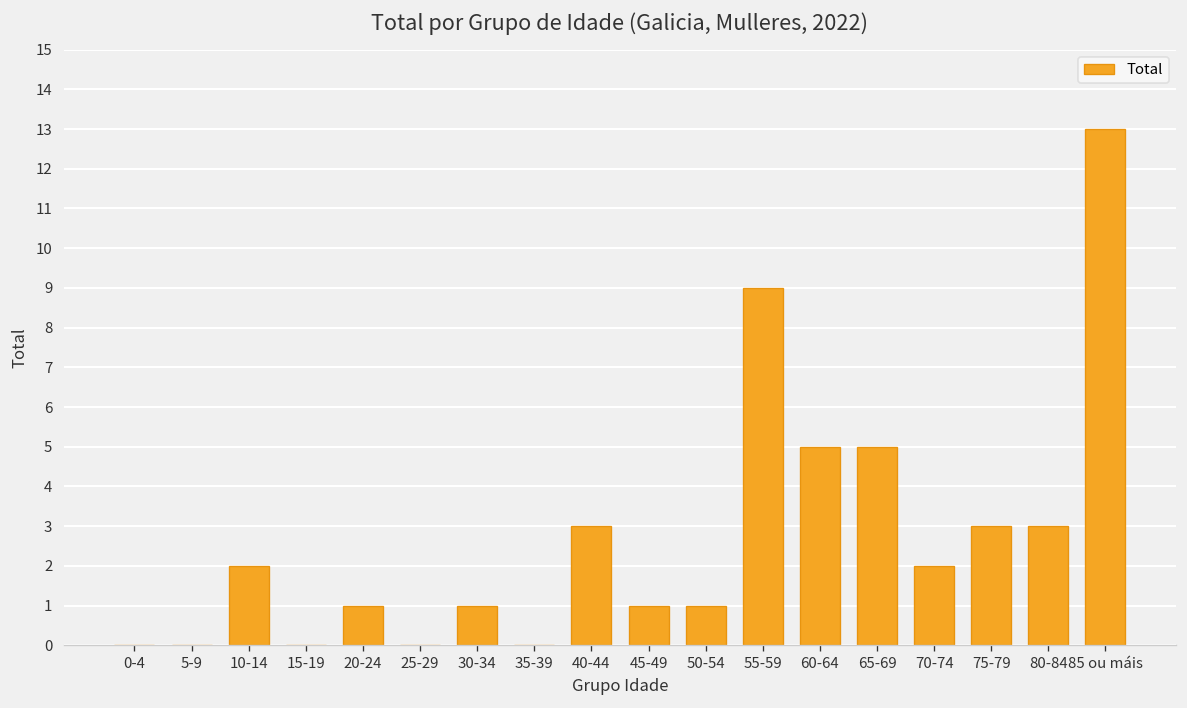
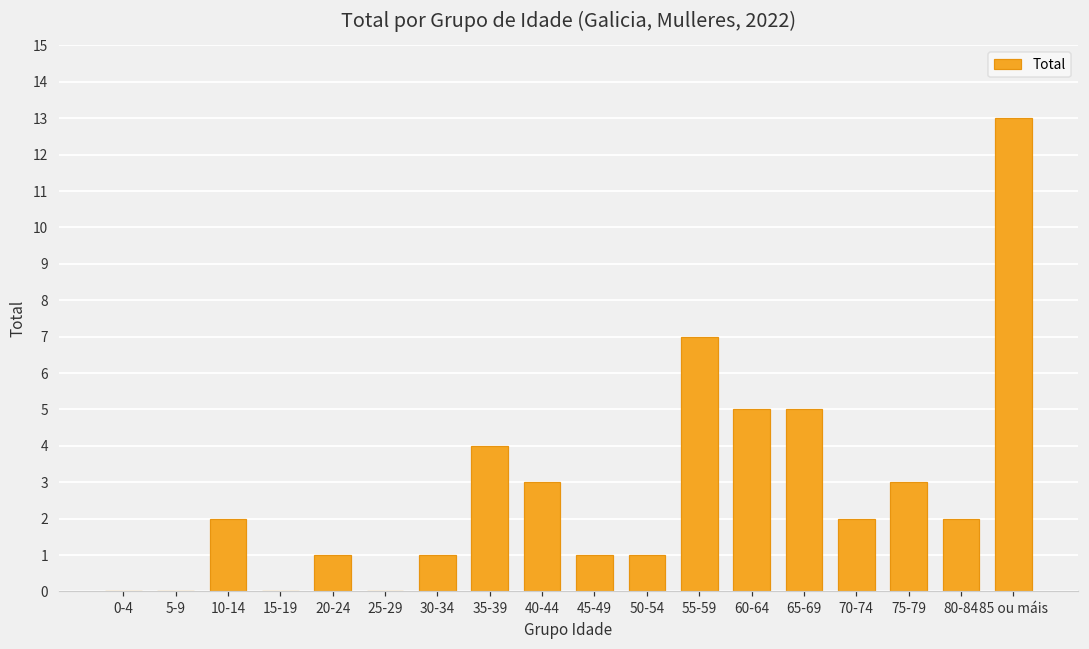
35-39: 0 -> 4
55-59: 9 -> 7
80-84: 3 -> 2
